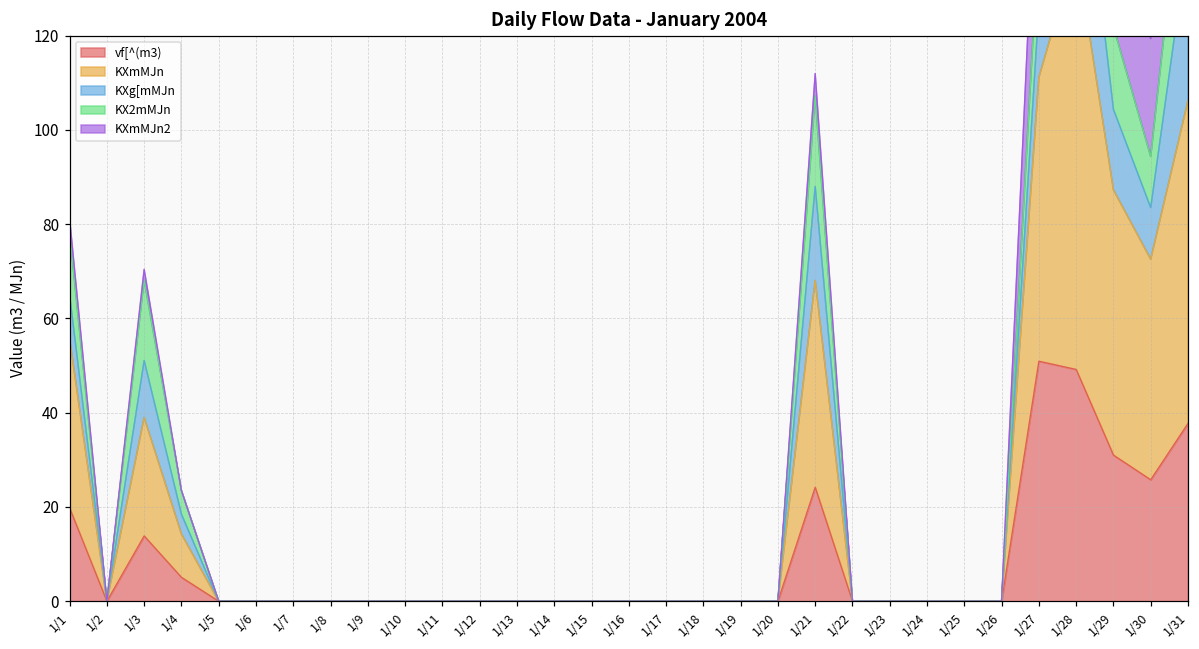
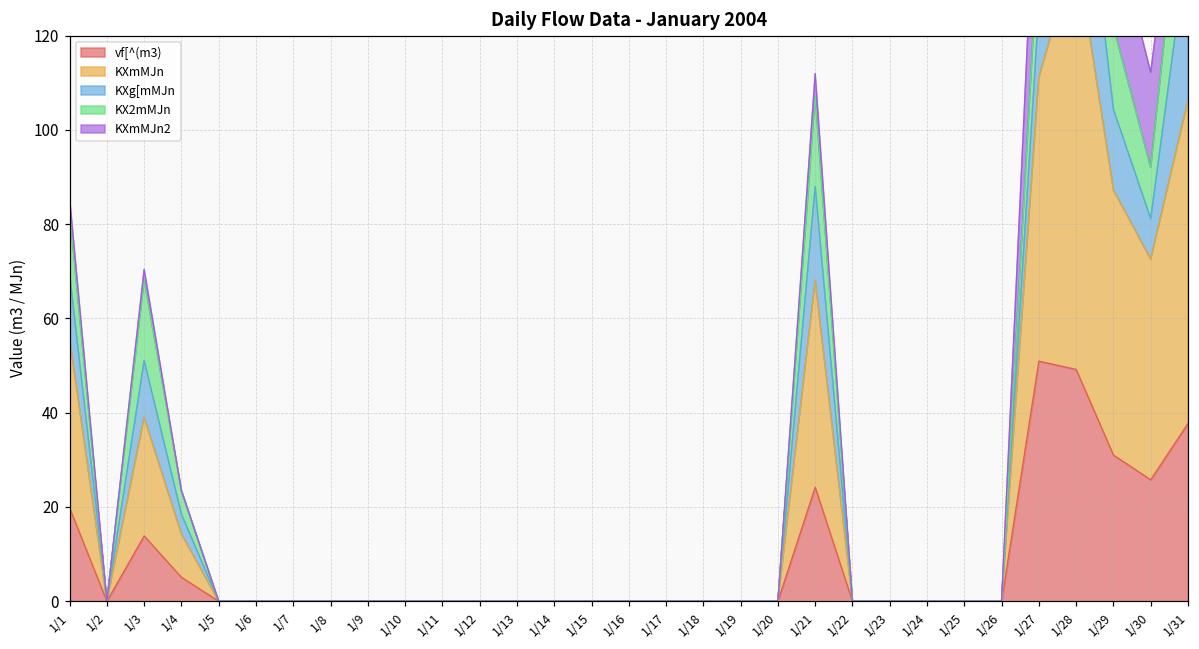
KXg[mMJn, 1/1: 9 -> 14
KXg[mMJn, 1/30: 11 -> 9
KXmMJn2, 1/30: 25 -> 20
